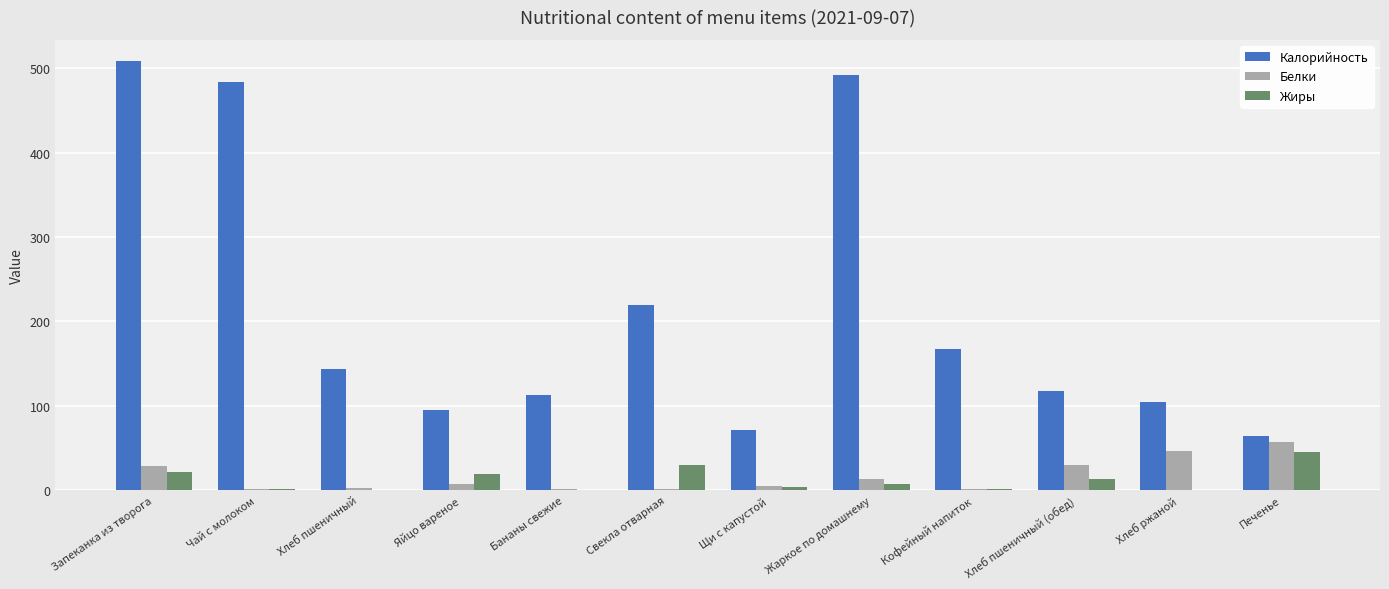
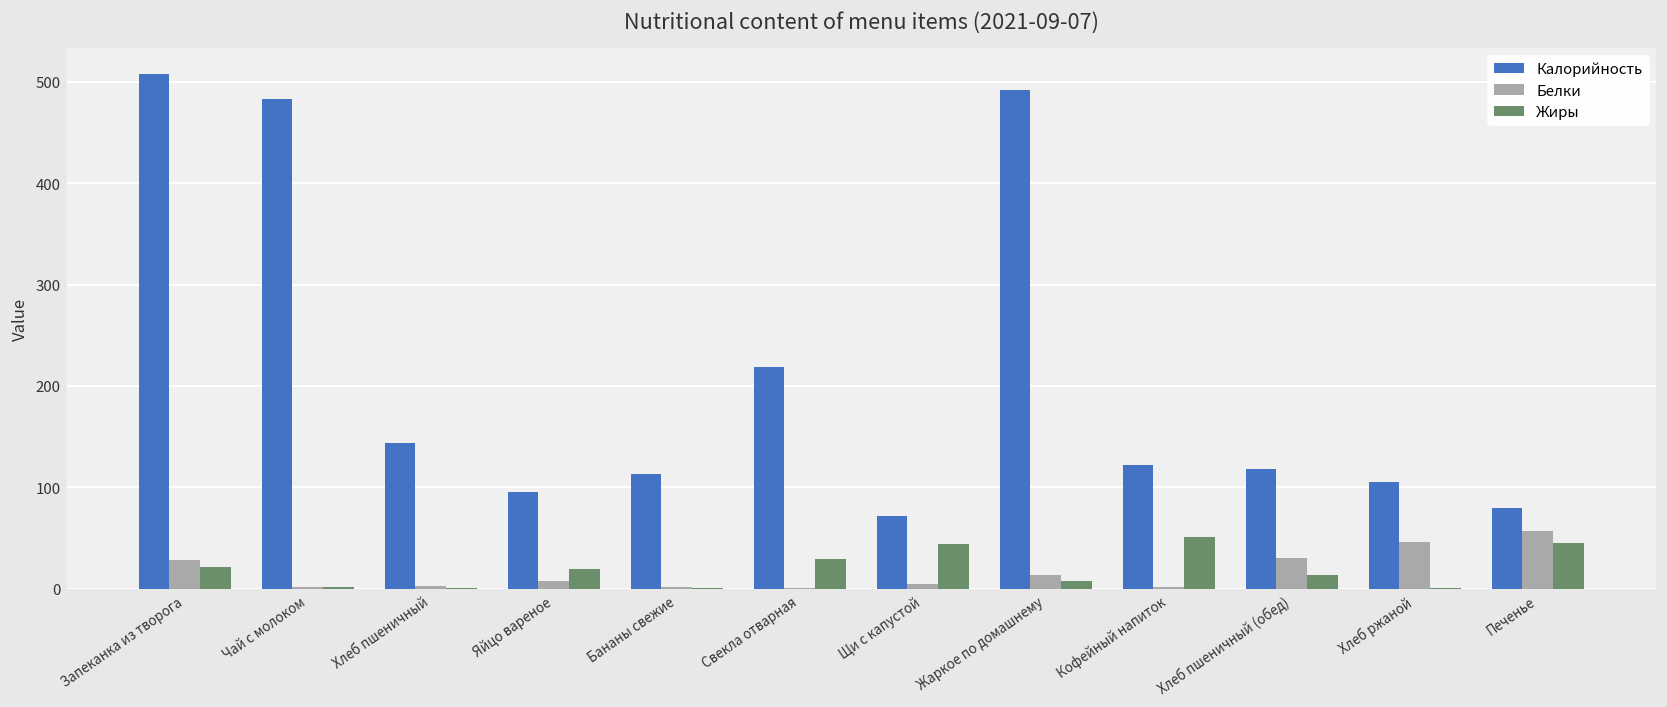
Жиры, Щи с капустой: 0 -> 40
Калорийность, Кофейный напиток: 170 -> 120
Жиры, Кофейный напиток: 0 -> 50
Калорийность, Печенье: 60 -> 80
